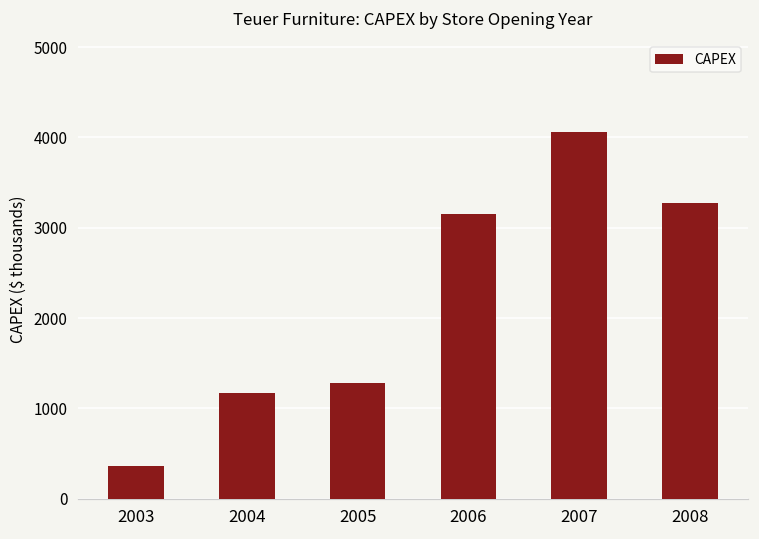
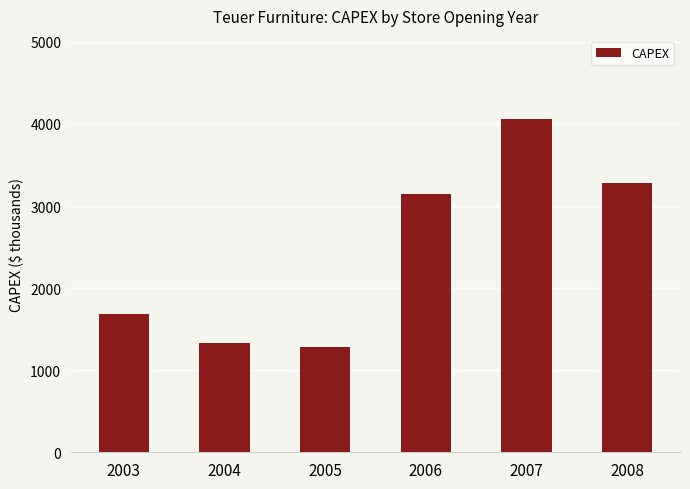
2003: 400 -> 1700
2004: 1200 -> 1300
